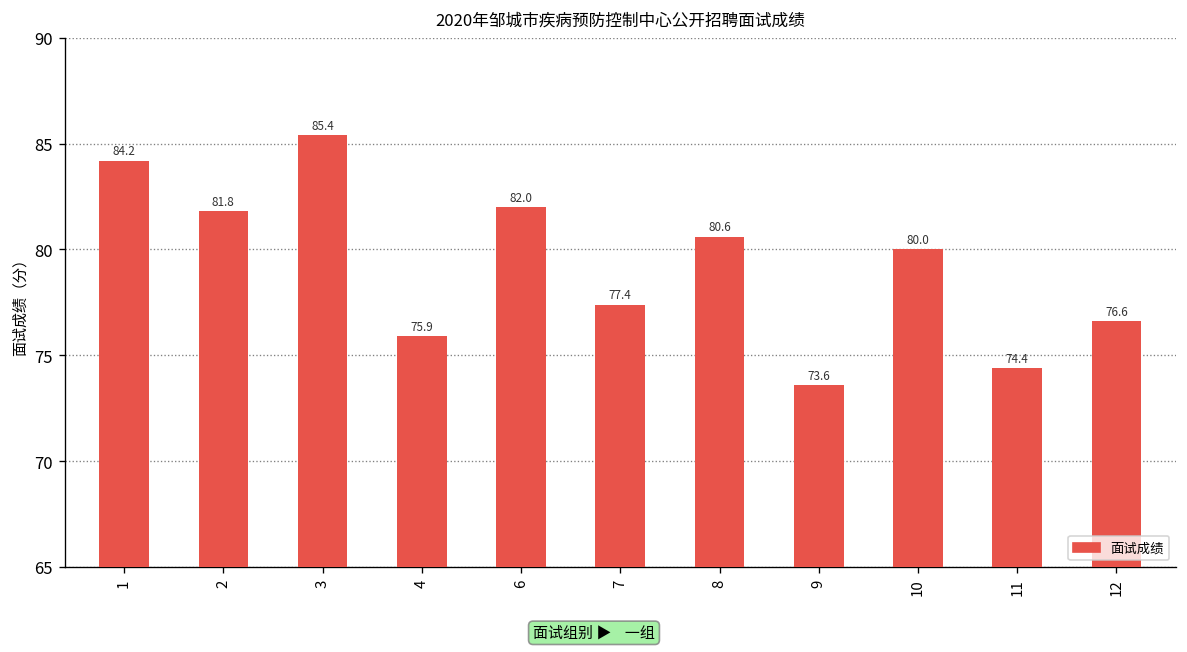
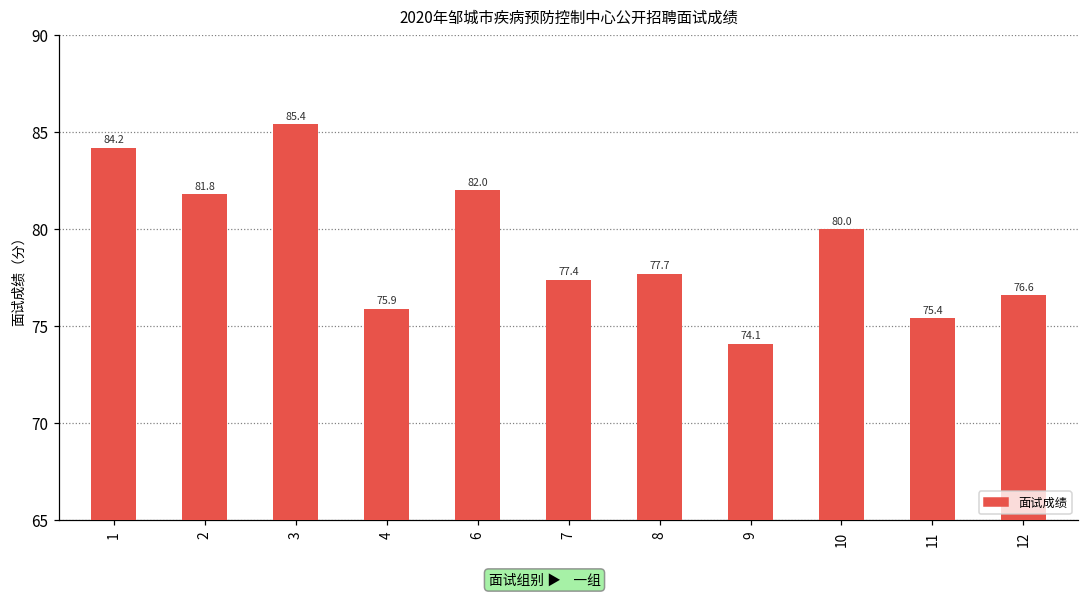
8: 80.6 -> 77.7
9: 73.6 -> 74.1
11: 74.4 -> 75.4
